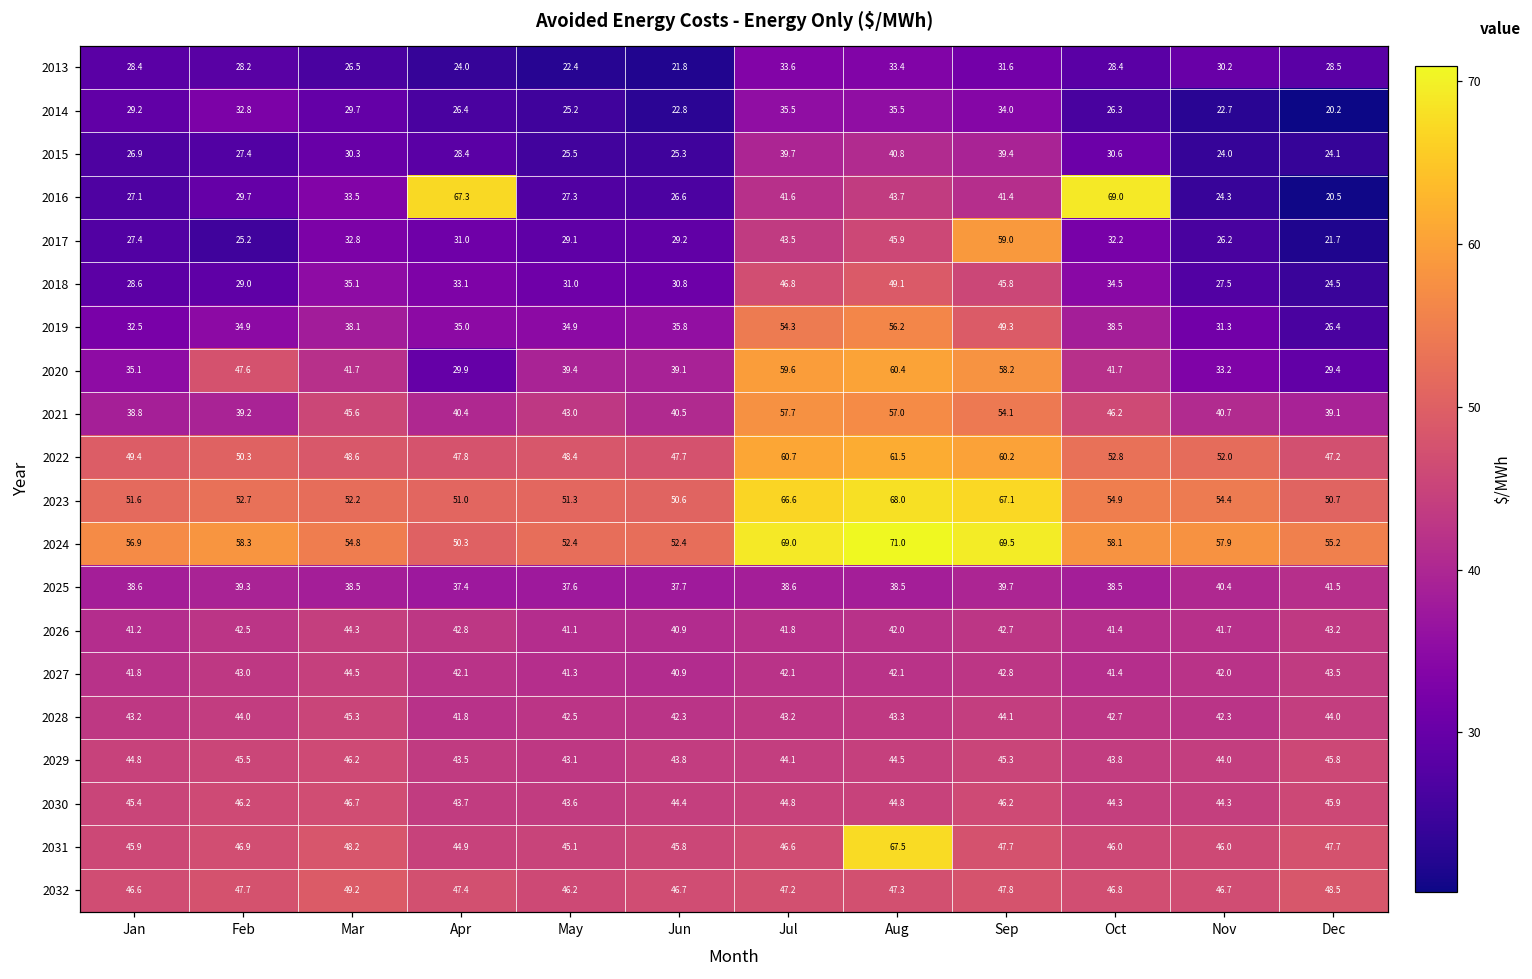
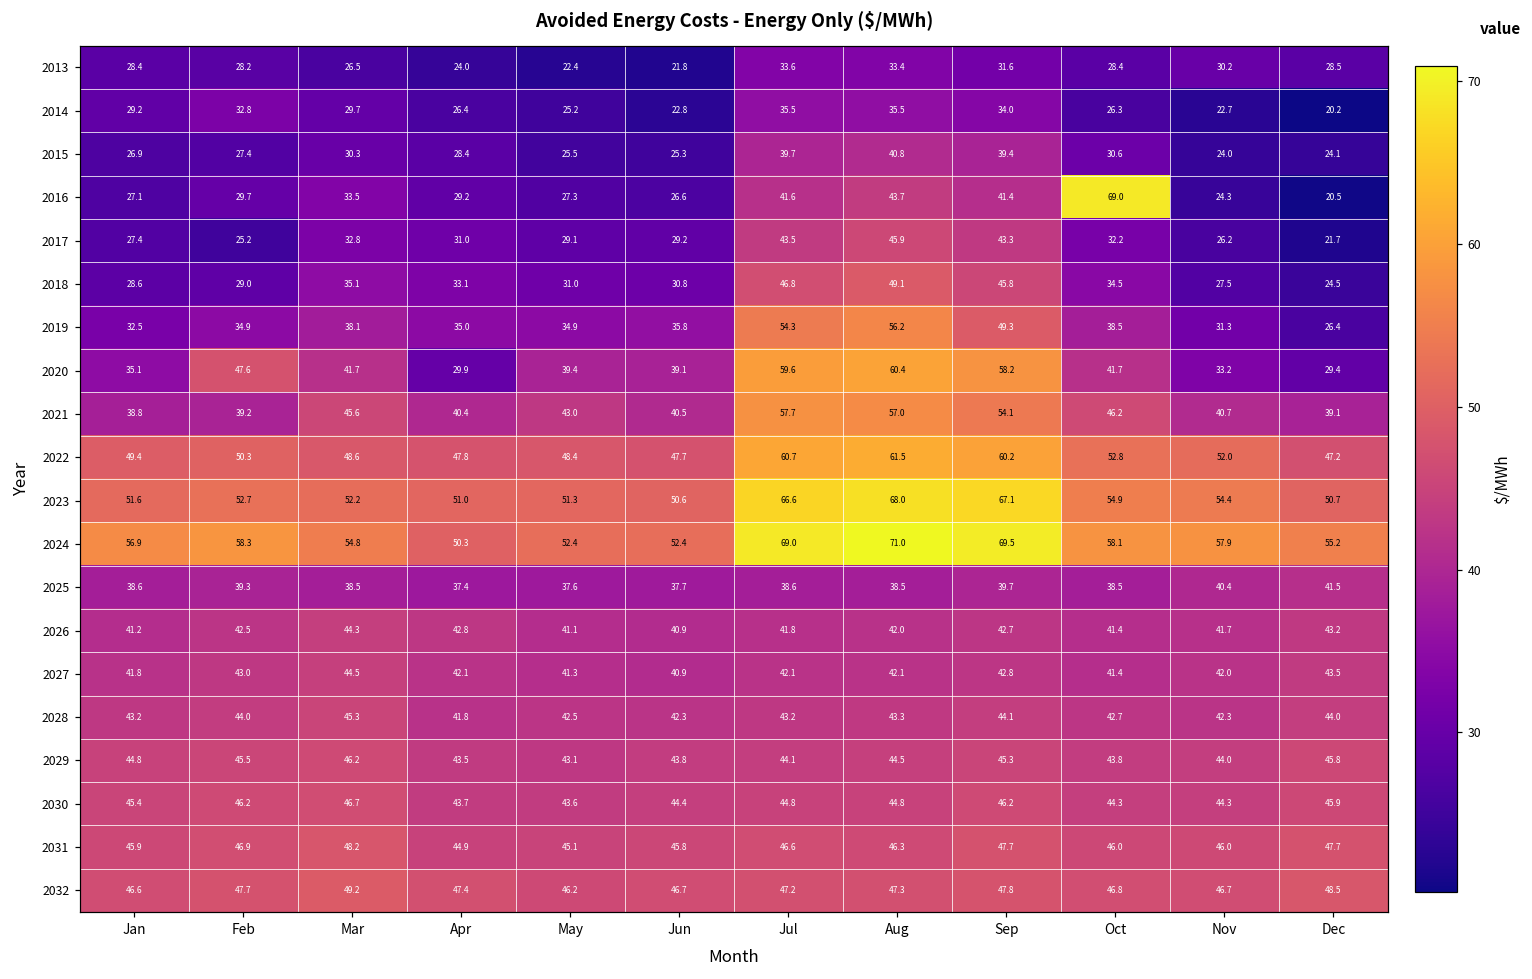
2016, Apr: 67.3 -> 29.2
2017, Sep: 59.0 -> 43.3
2031, Aug: 67.5 -> 46.3
